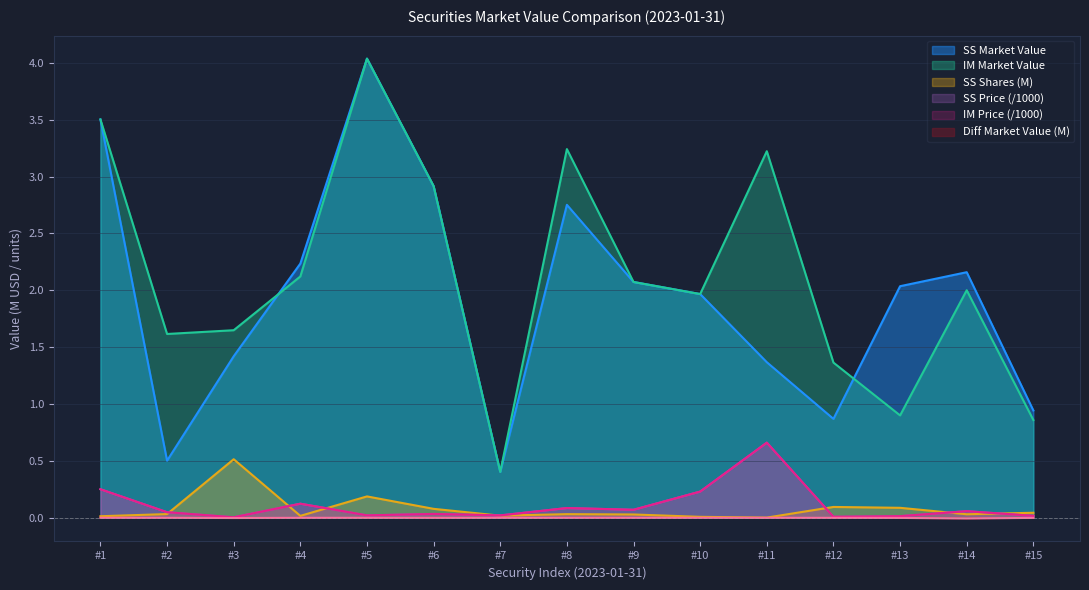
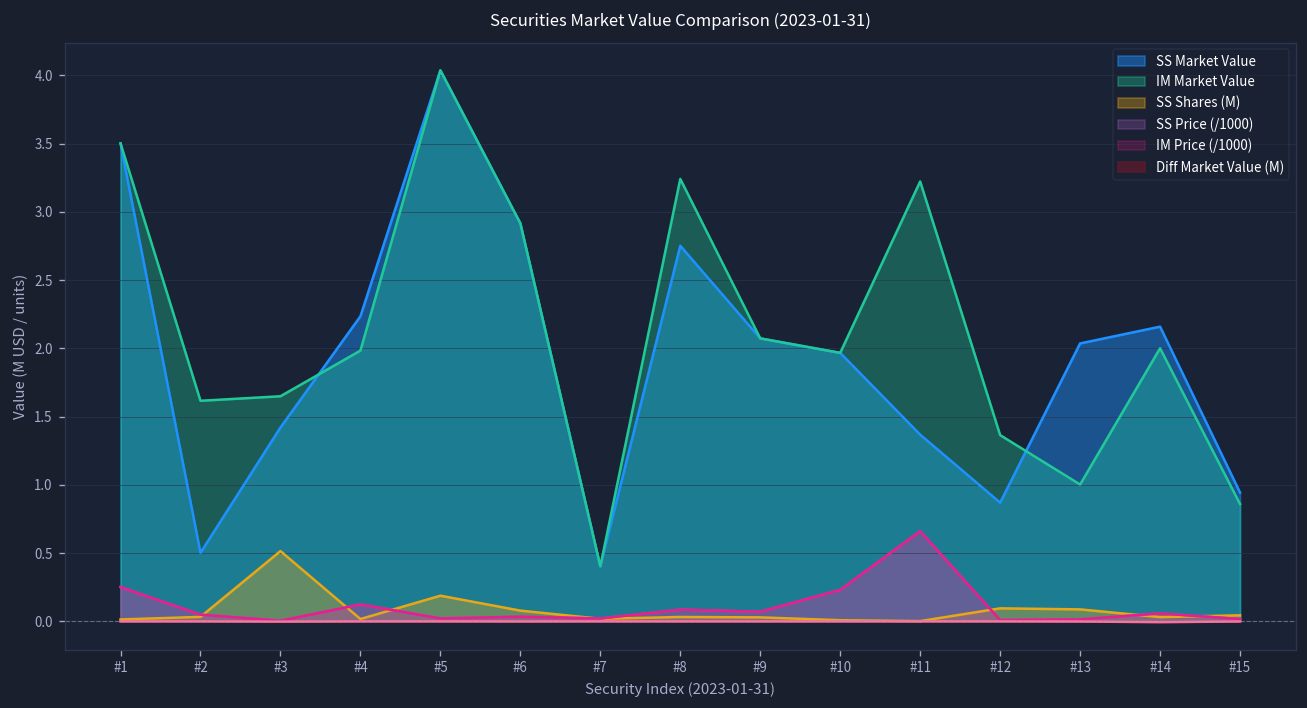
IM Market Value, #4: 2.12 -> 1.98
IM Market Value, #13: 0.90 -> 1.00
